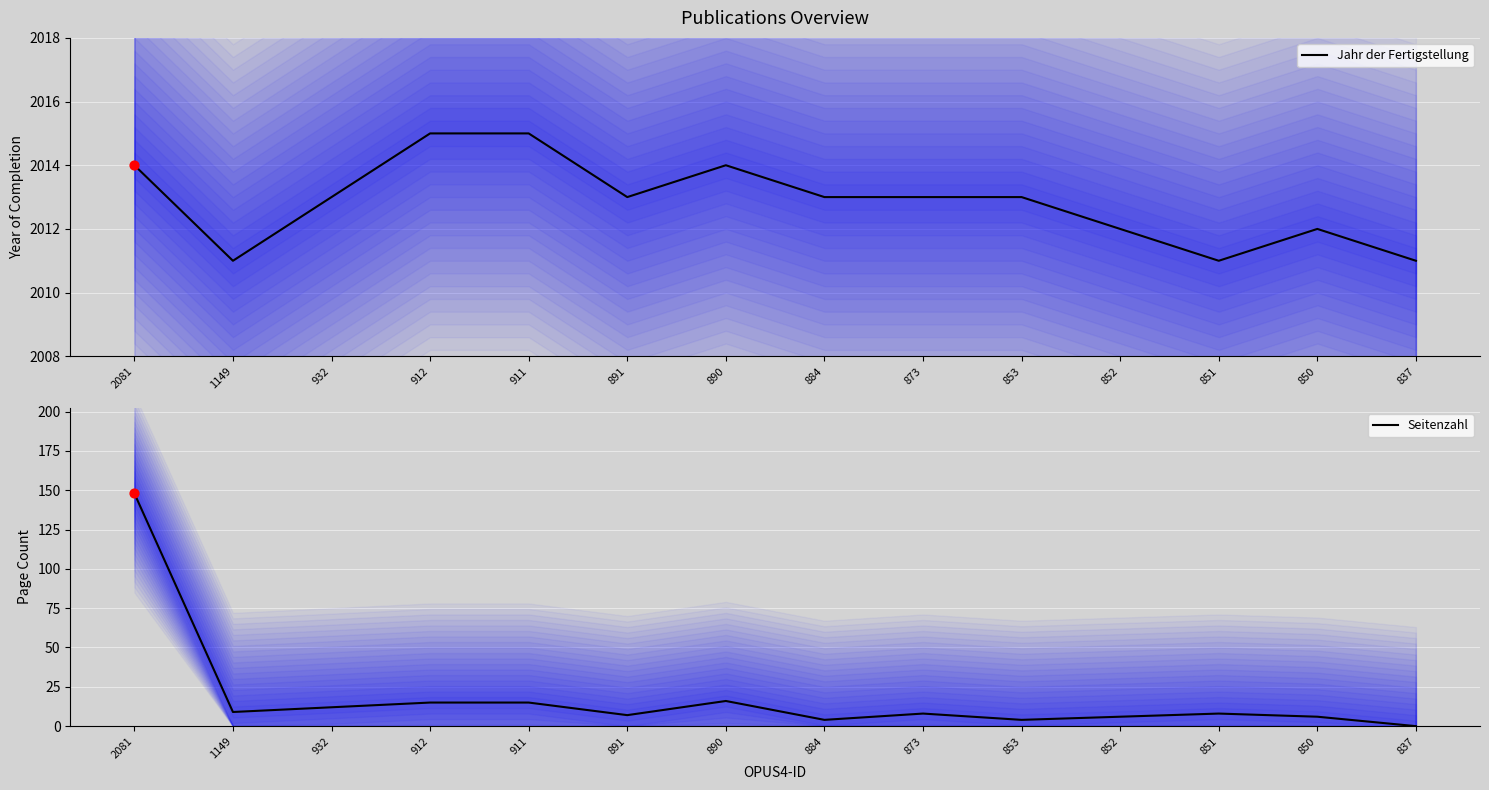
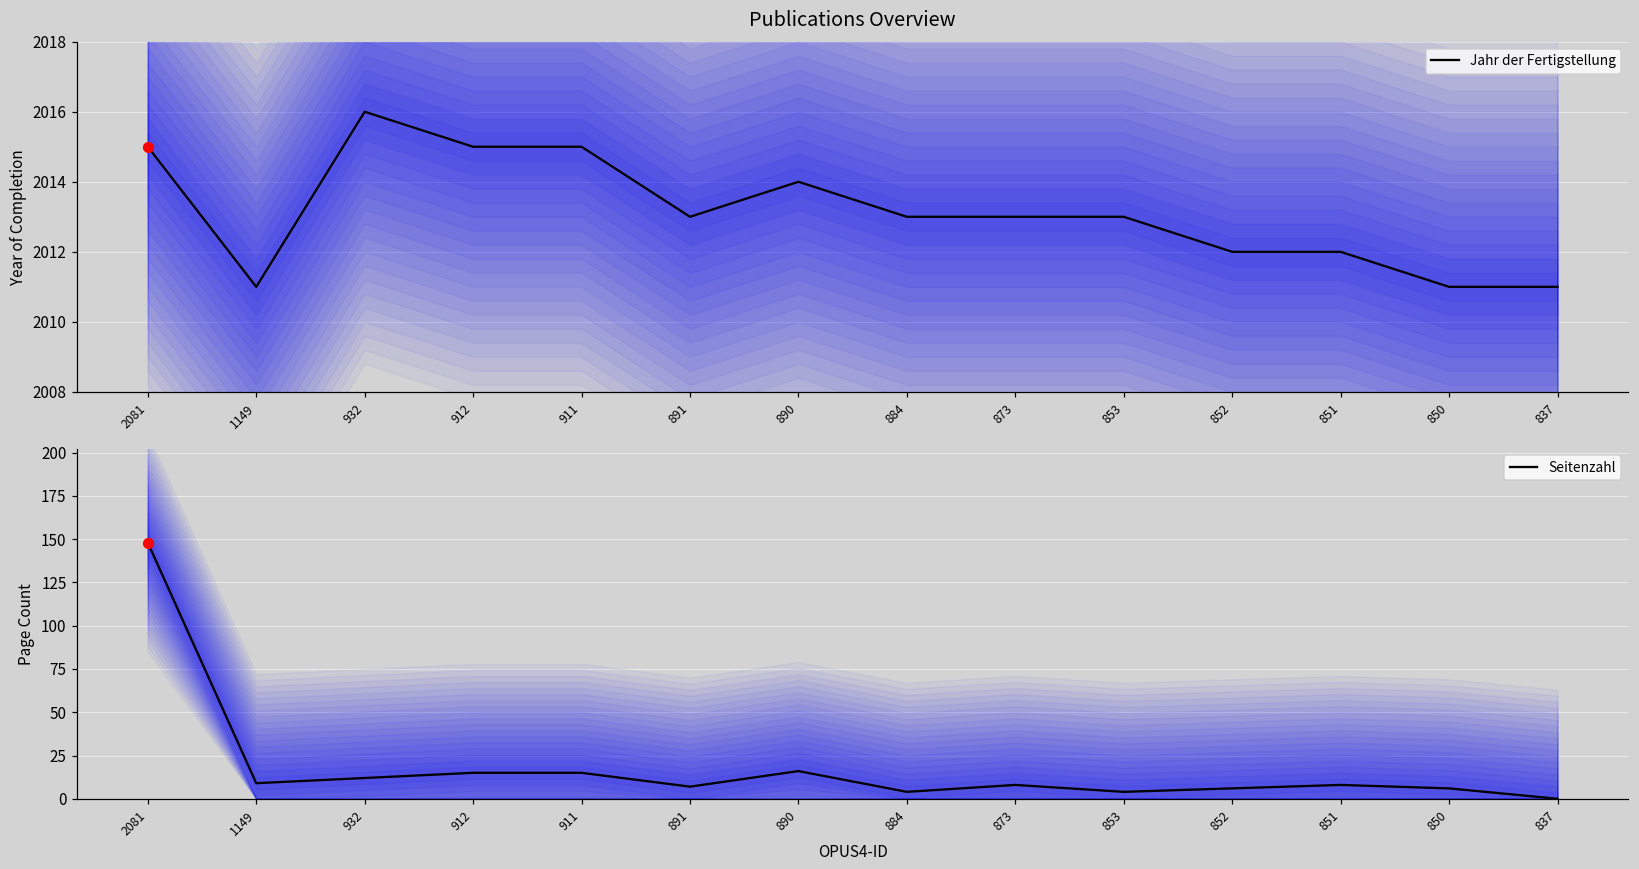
Publications Overview, Jahr der Fertigstellung, 2081: 2014 -> 2015
Publications Overview, Jahr der Fertigstellung, 932: 2013 -> 2016
Publications Overview, Jahr der Fertigstellung, 851: 2011 -> 2012
Publications Overview, Jahr der Fertigstellung, 850: 2012 -> 2011
